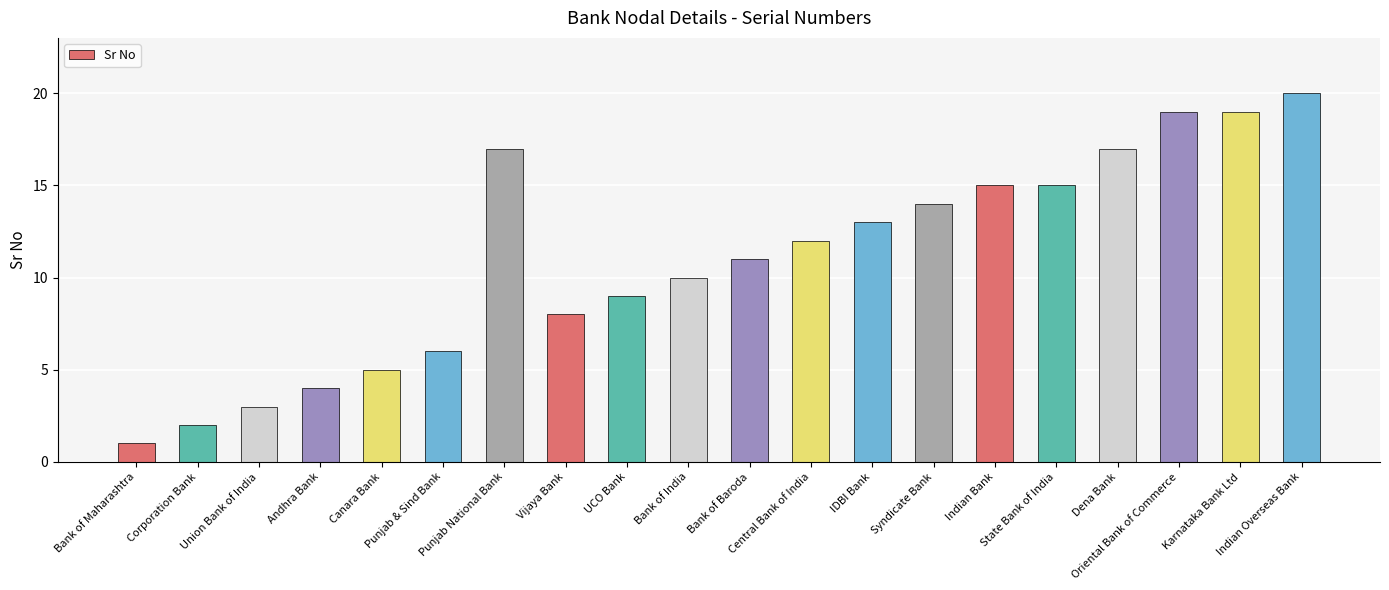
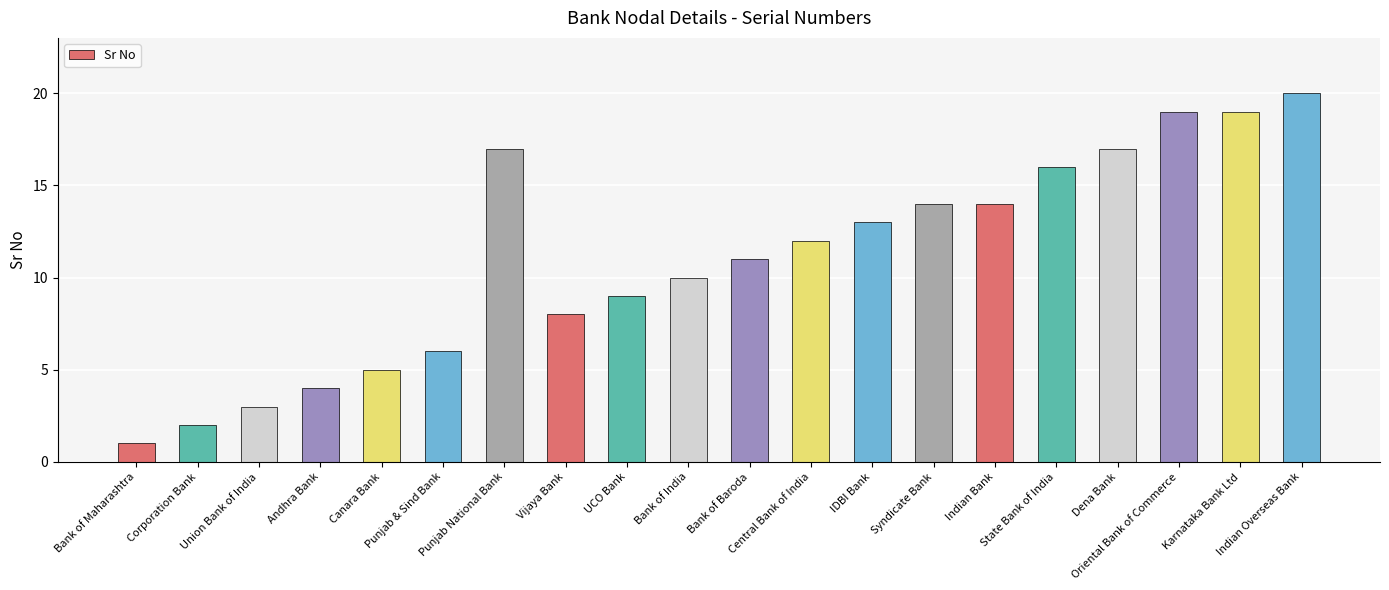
Indian Bank: 15 -> 14
State Bank of India: 15 -> 16
